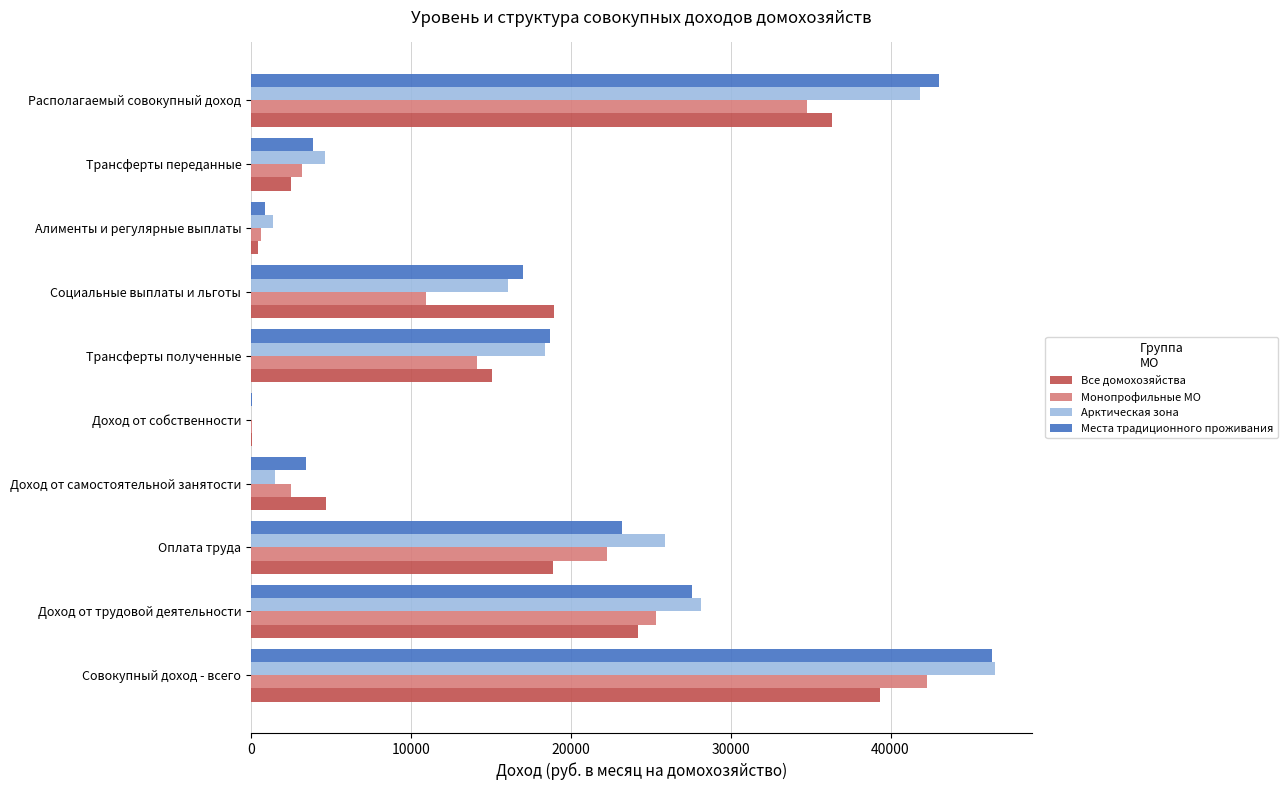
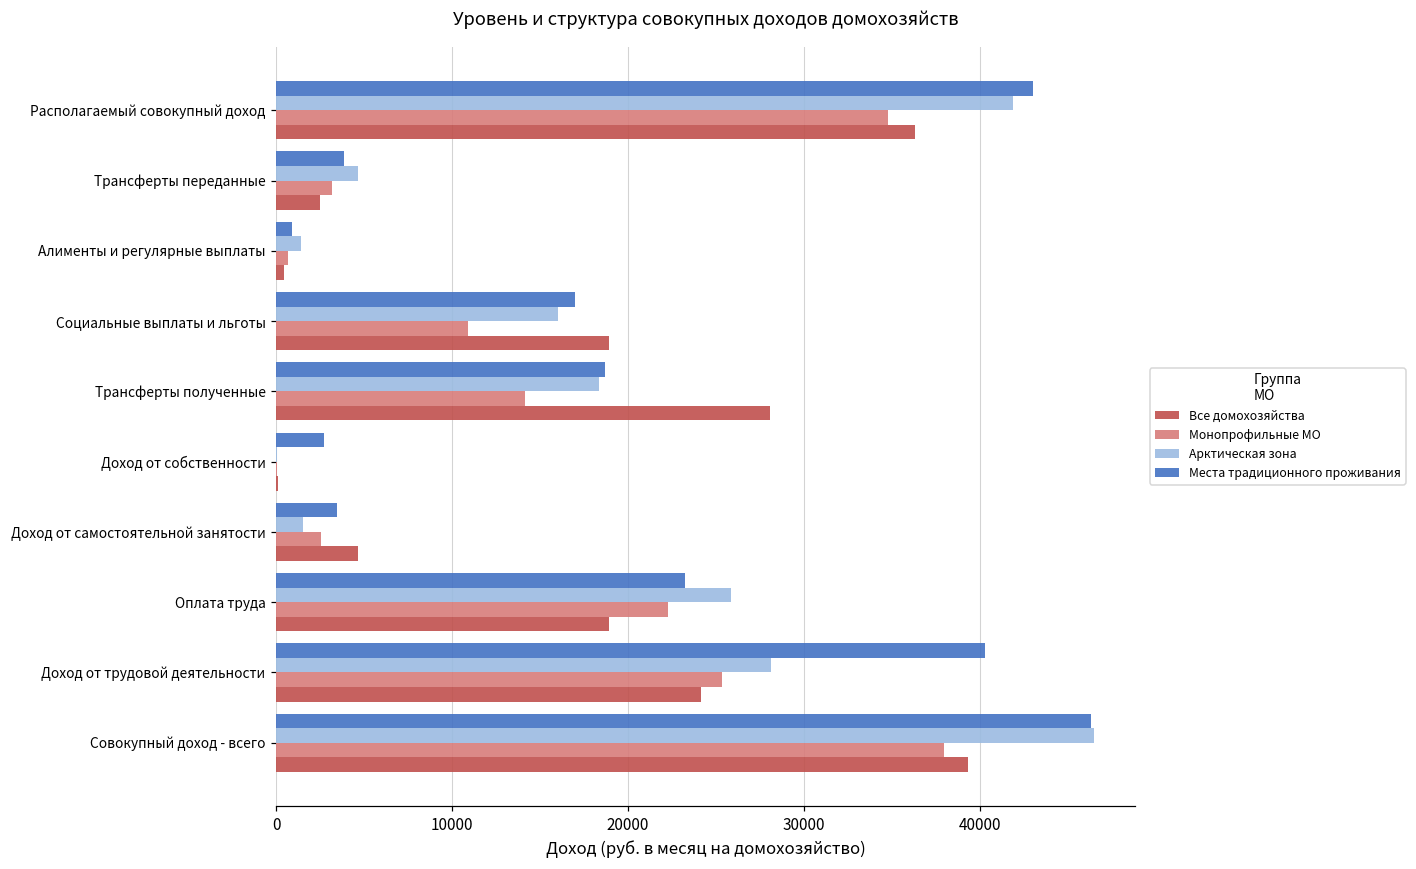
Все домохозяйства, Трансферты полученные: 15100 -> 28100
Места традиционного проживания, Доход от собственности: 100 -> 2700
Места традиционного проживания, Доход от трудовой деятельности: 27600 -> 40300
Монопрофильные МО, Совокупный доход - всего: 42300 -> 38000
